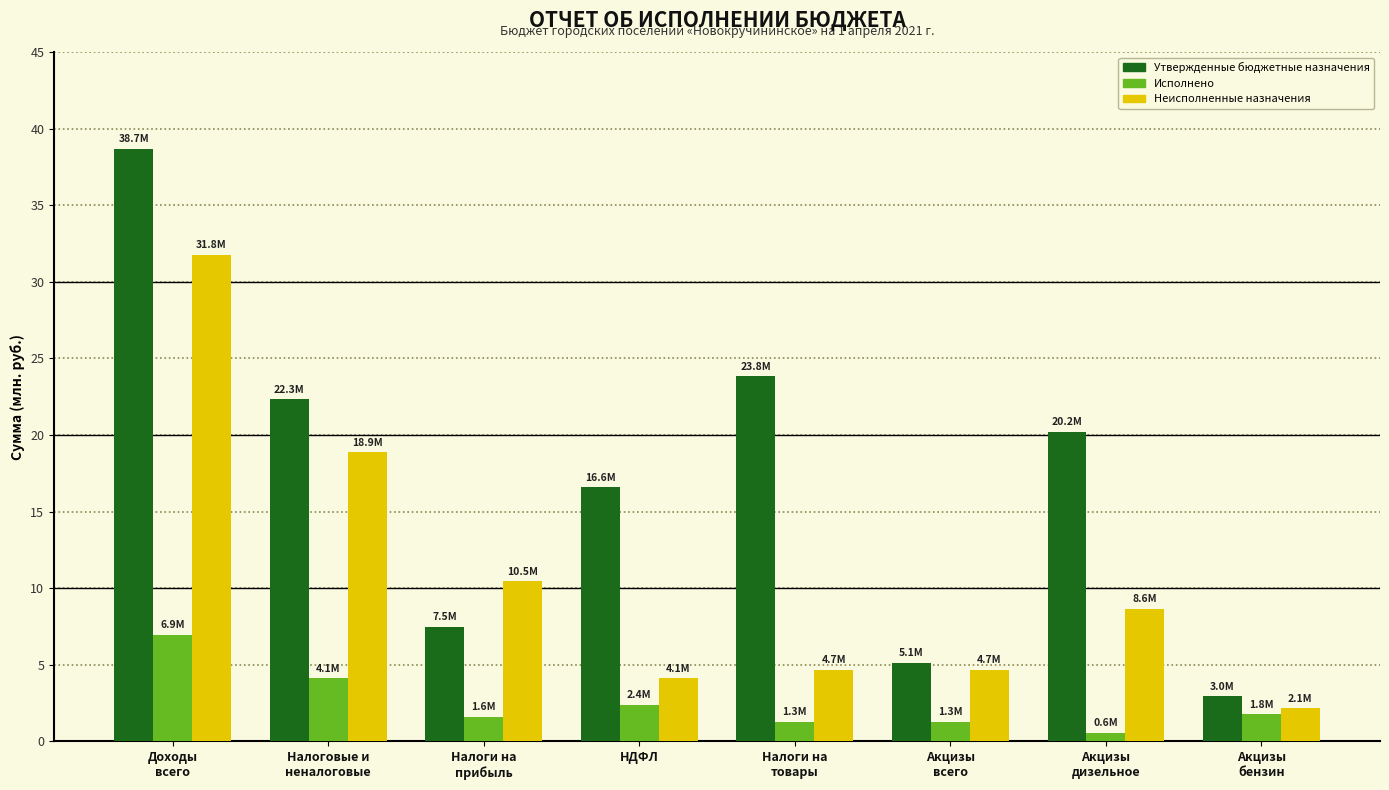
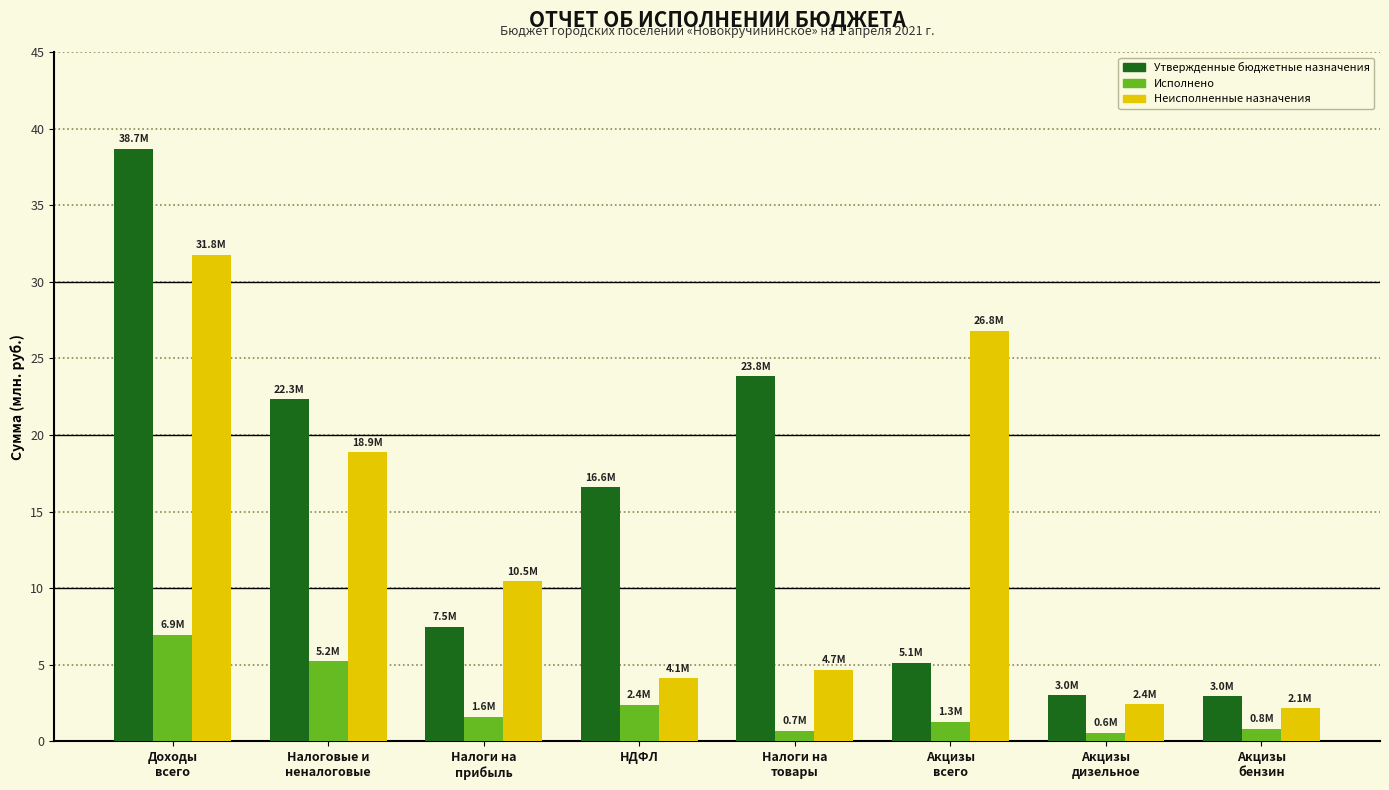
Исполнено, Налоговые и неналоговые: 4.1M -> 5.2M
Исполнено, Налоги на товары: 1.3M -> 0.7M
Неисполненные назначения, Акцизы всего: 4.7M -> 26.8M
Утвержденные бюджетные назначения, Акцизы дизельное: 20.2M -> 3.0M
Неисполненные назначения, Акцизы дизельное: 8.6M -> 2.4M
Исполнено, Акцизы бензин: 1.8M -> 0.8M
